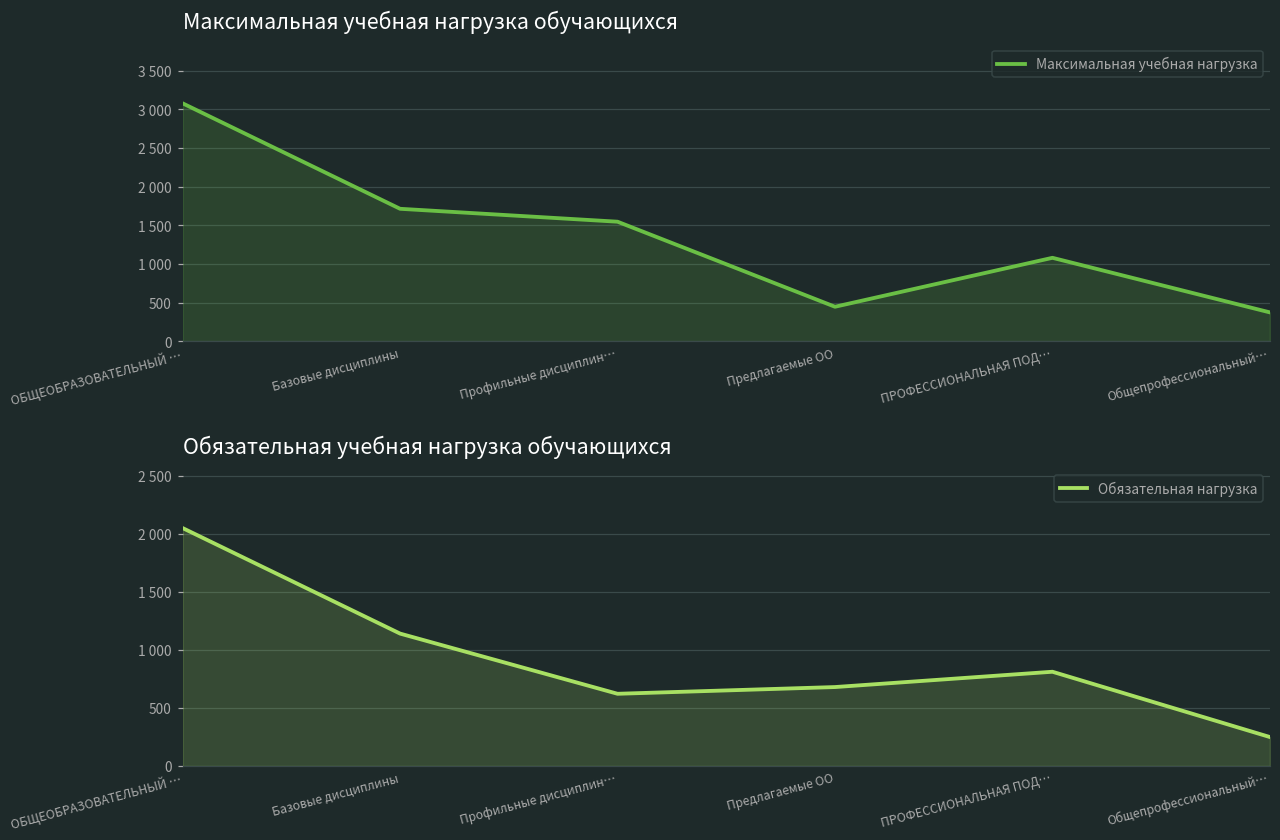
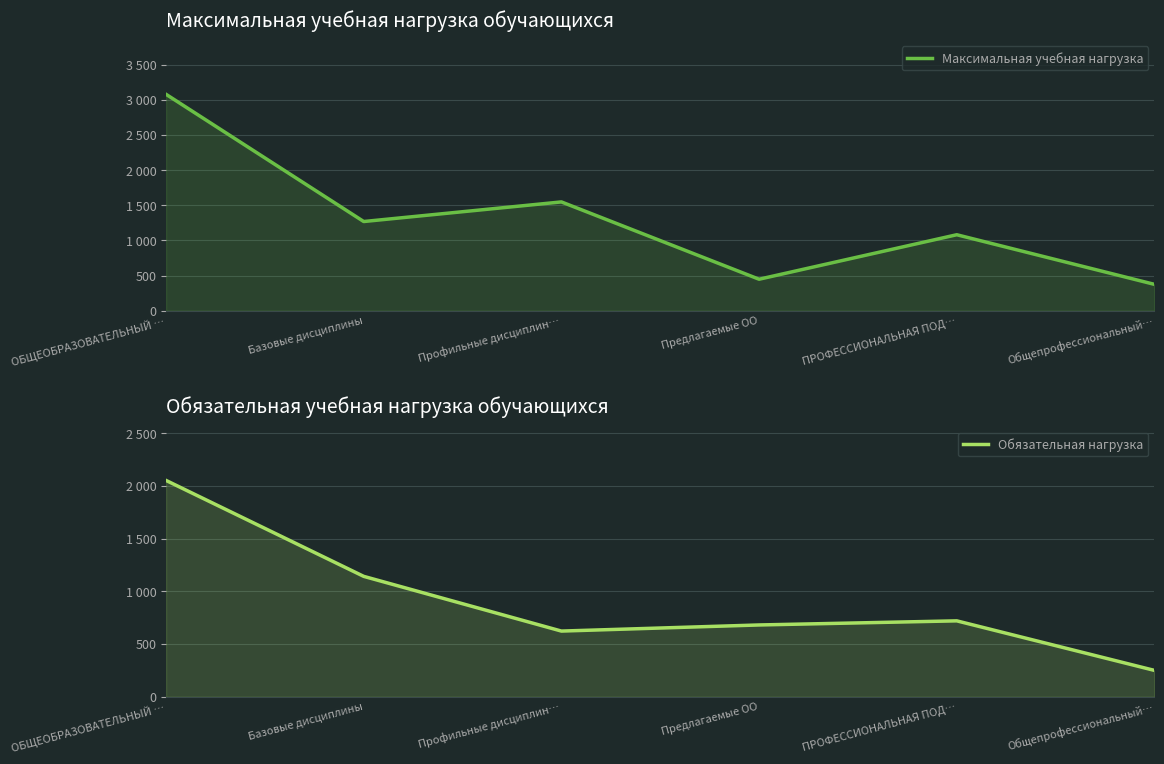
Максимальная учебная нагрузка обучающихся, Базовые дисциплины: 1700 -> 1300
Обязательная учебная нагрузка обучающихся, ПРОФЕССИОНАЛЬНАЯ ПОД…: 810 -> 720
